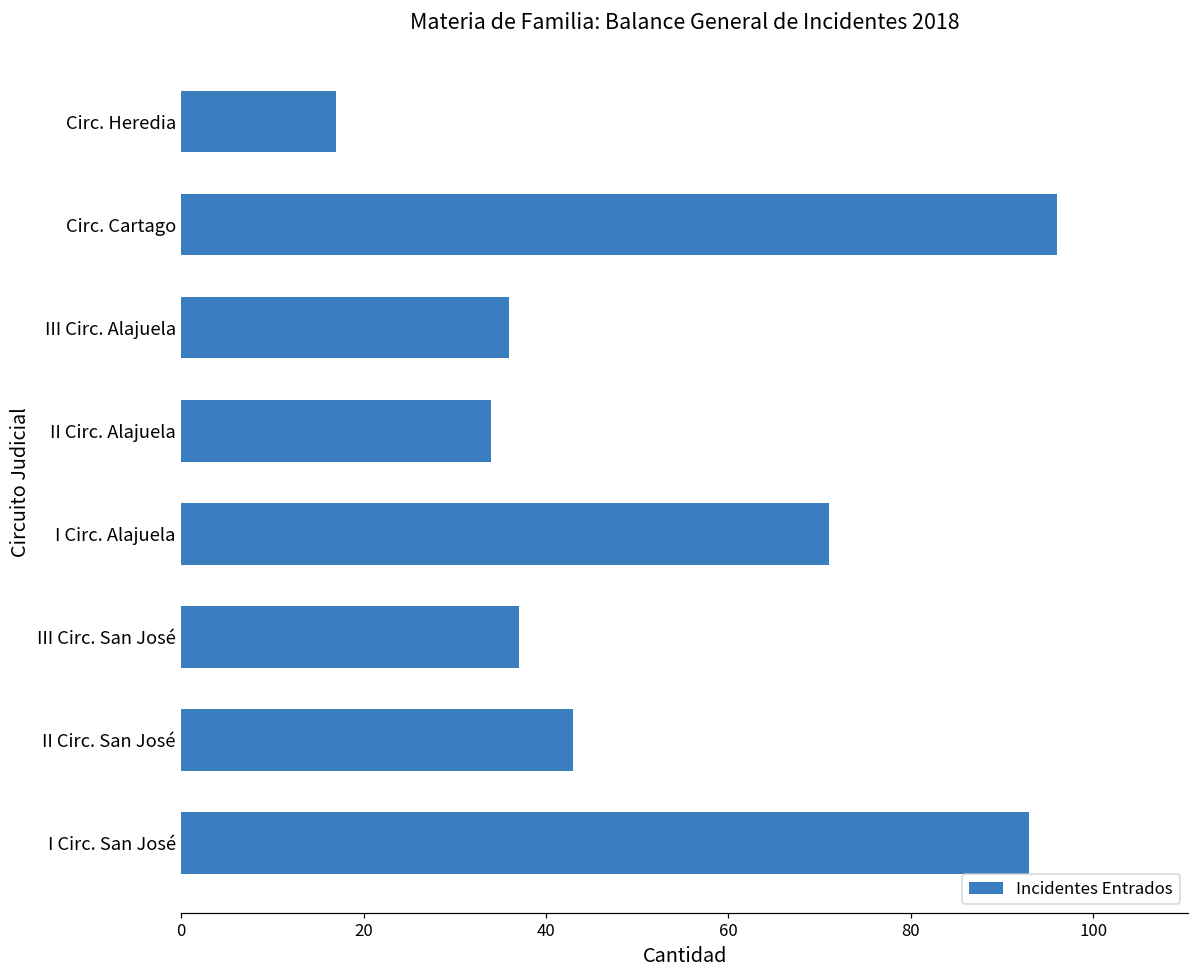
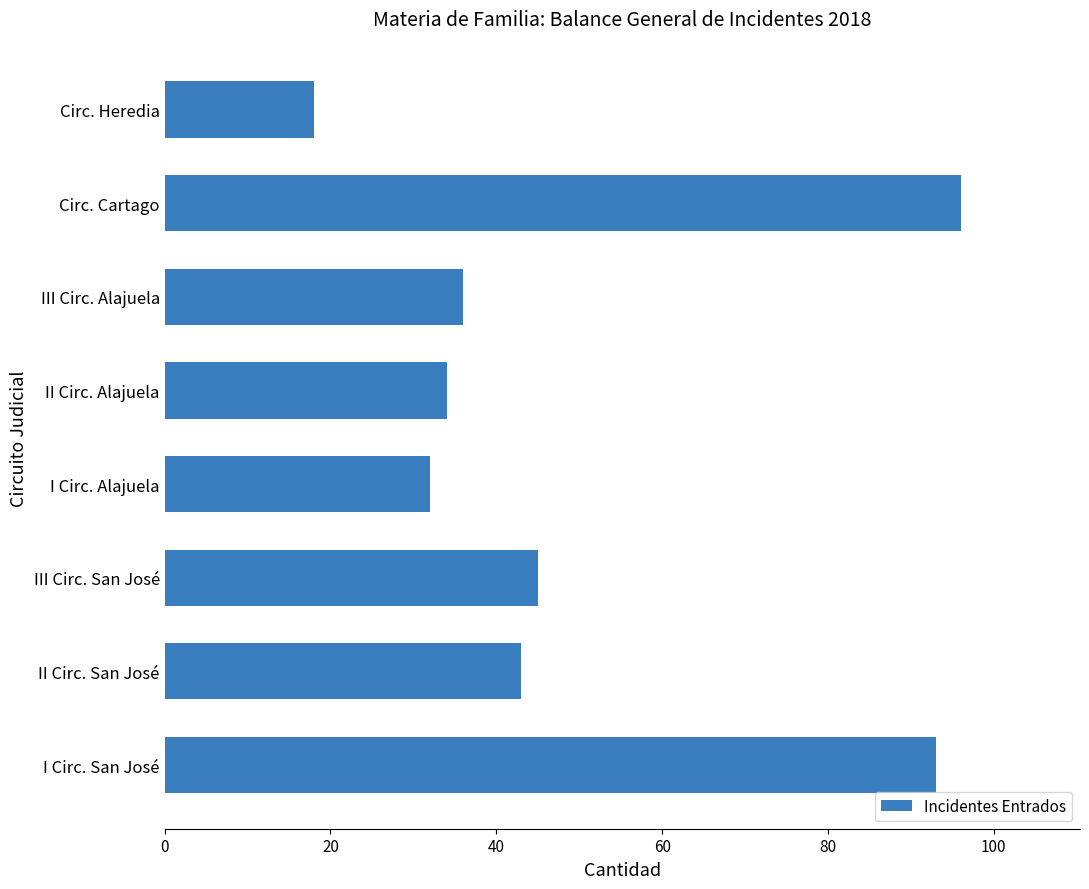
Circ. Heredia: 17 -> 18
I Circ. Alajuela: 71 -> 32
III Circ. San José: 37 -> 45
